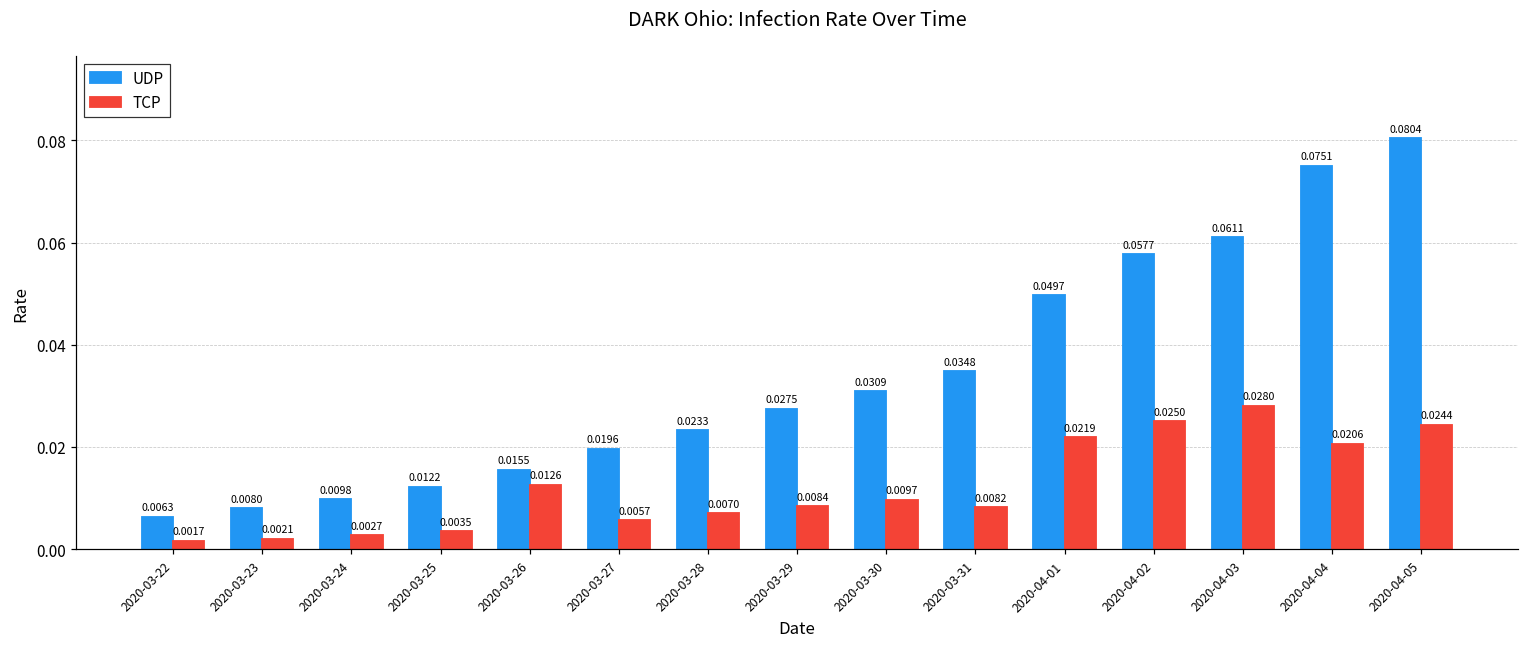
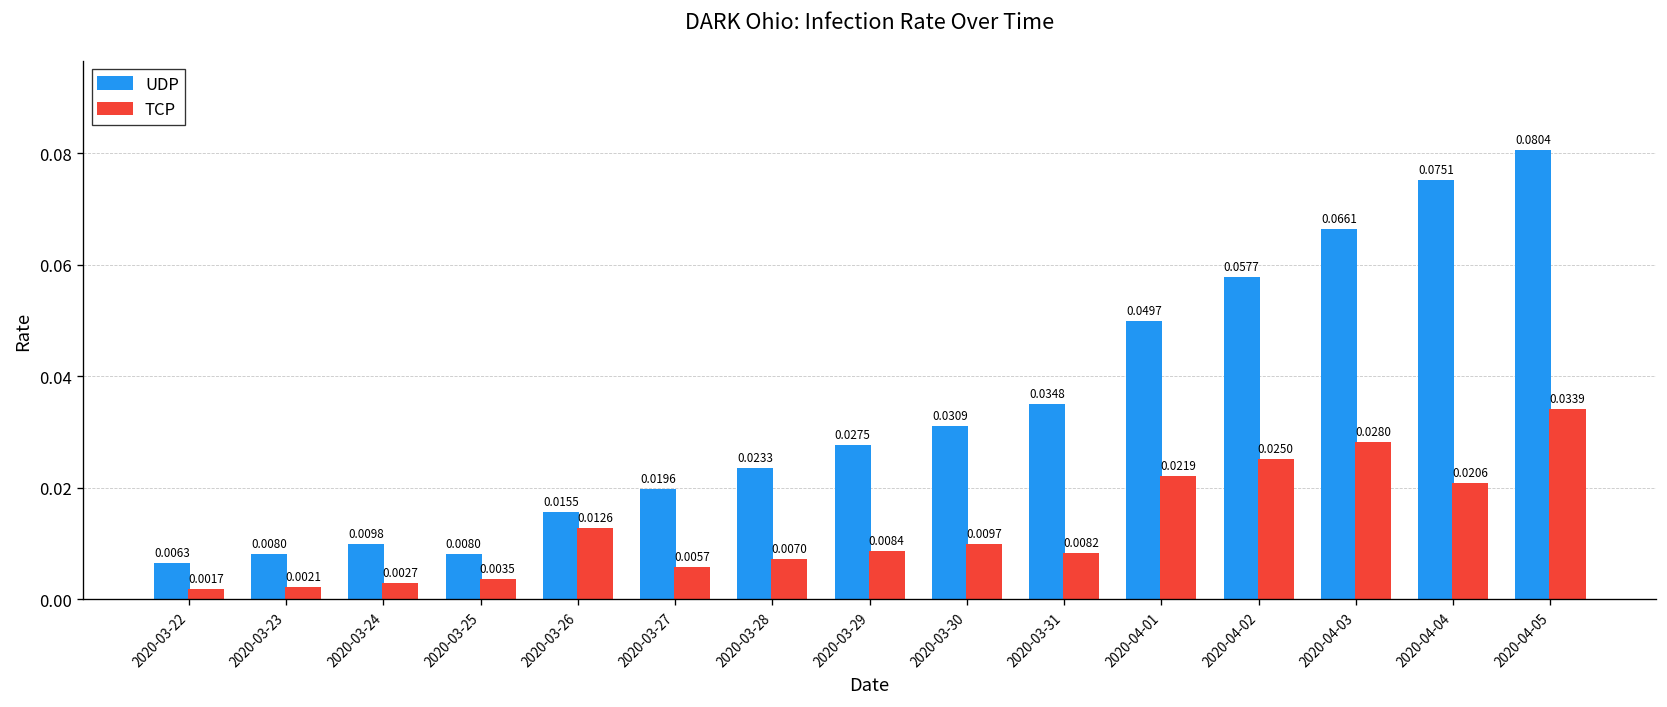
UDP, 2020-03-25: 0.0122 -> 0.0080
UDP, 2020-04-03: 0.0611 -> 0.0661
TCP, 2020-04-05: 0.0244 -> 0.0339
